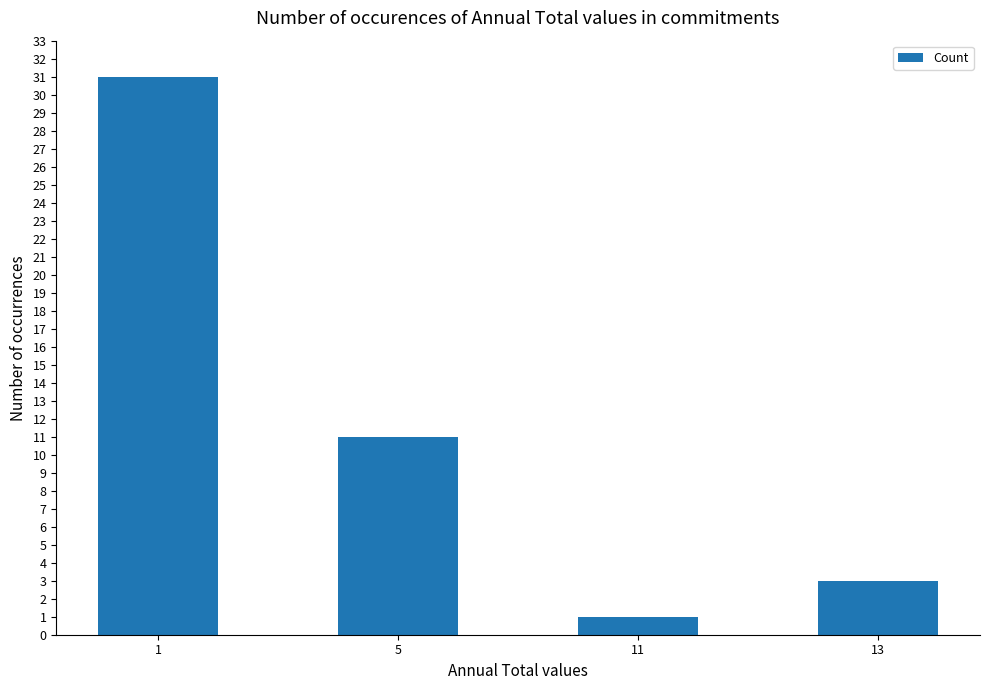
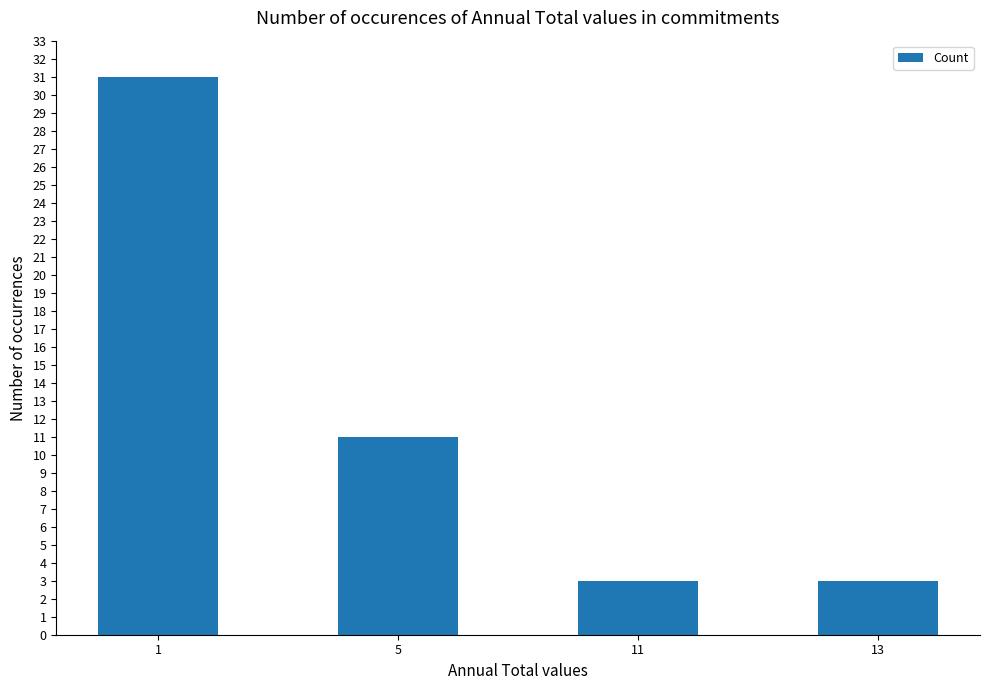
11: 1 -> 3
